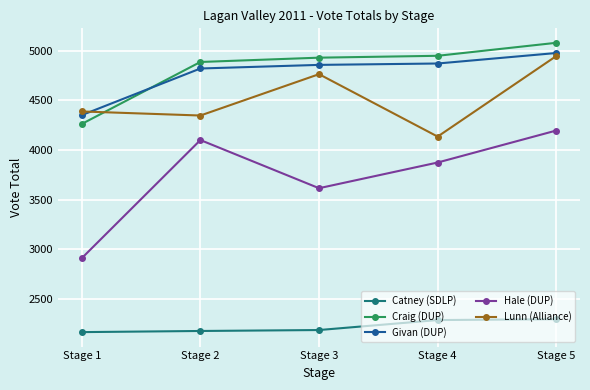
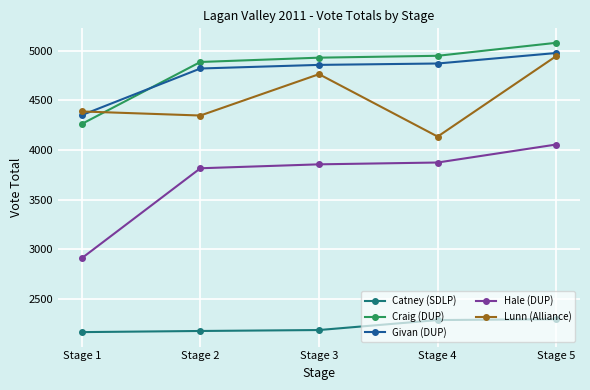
Hale (DUP), Stage 2: 4100 -> 3800
Hale (DUP), Stage 3: 3600 -> 3900
Hale (DUP), Stage 5: 4200 -> 4100
